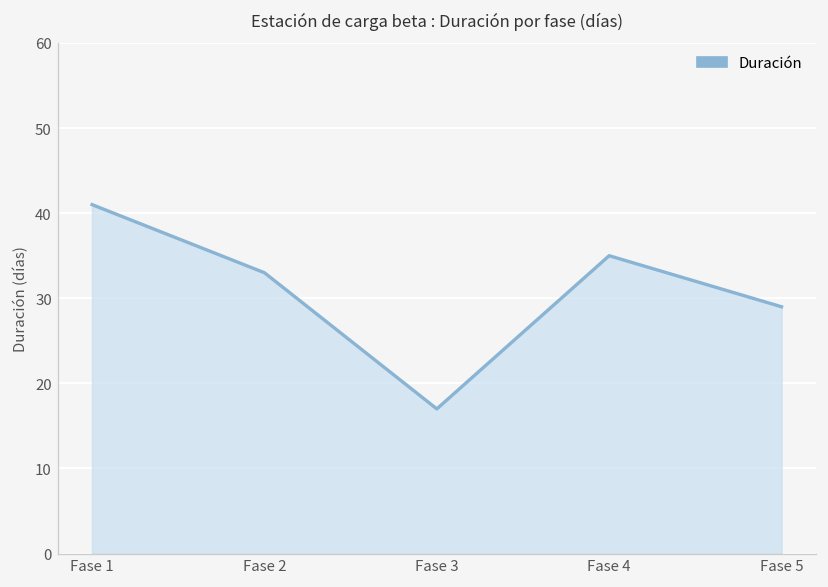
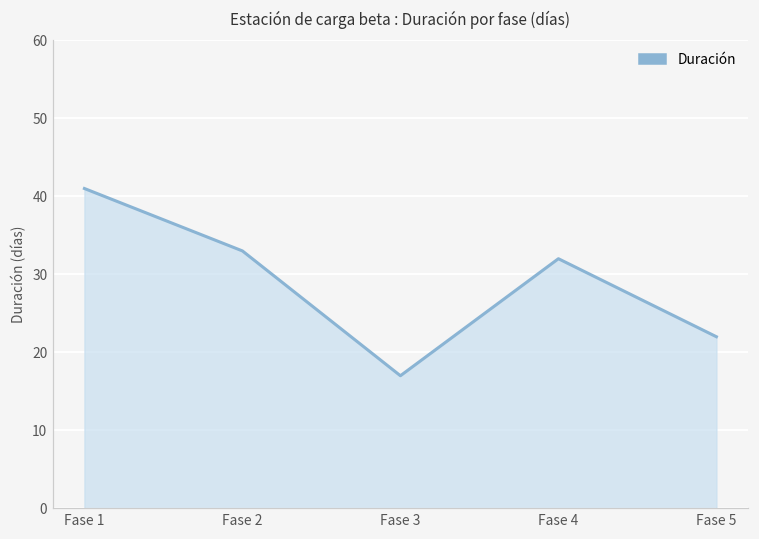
Fase 4: 35 -> 32
Fase 5: 29 -> 22
